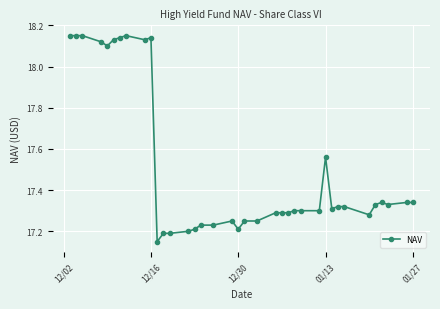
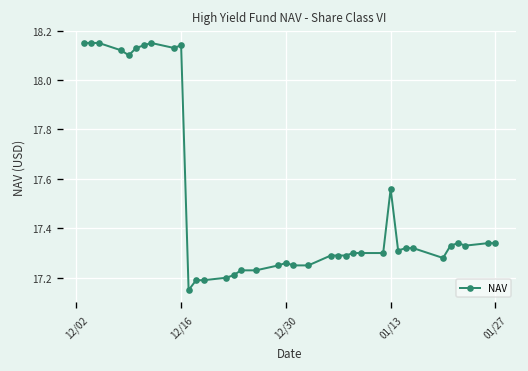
12/30: 17.21 -> 17.26
